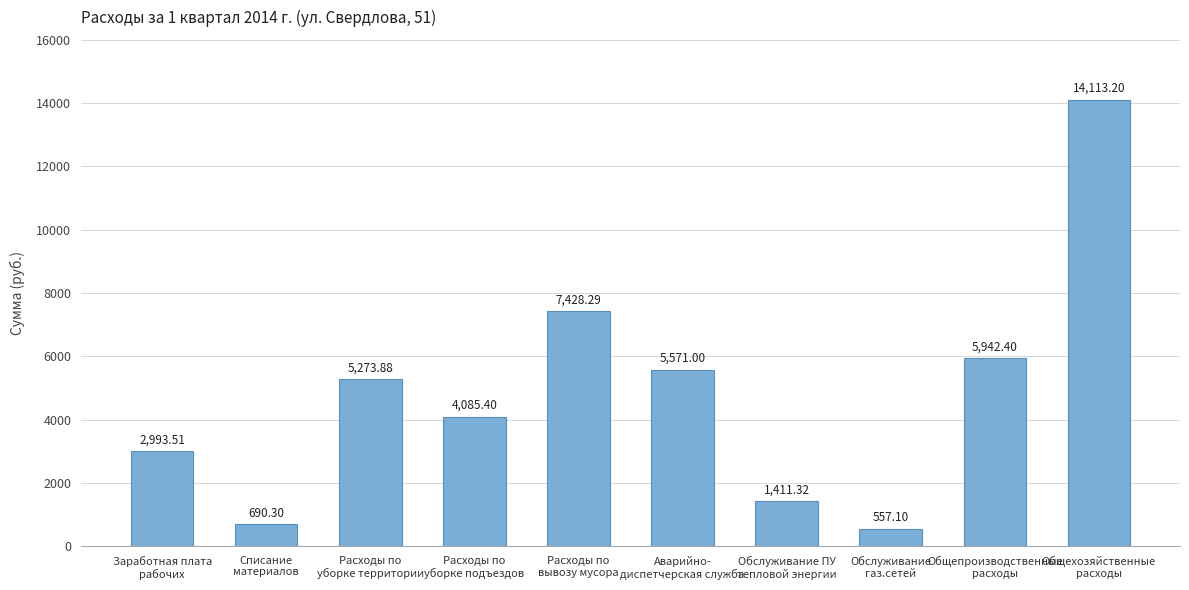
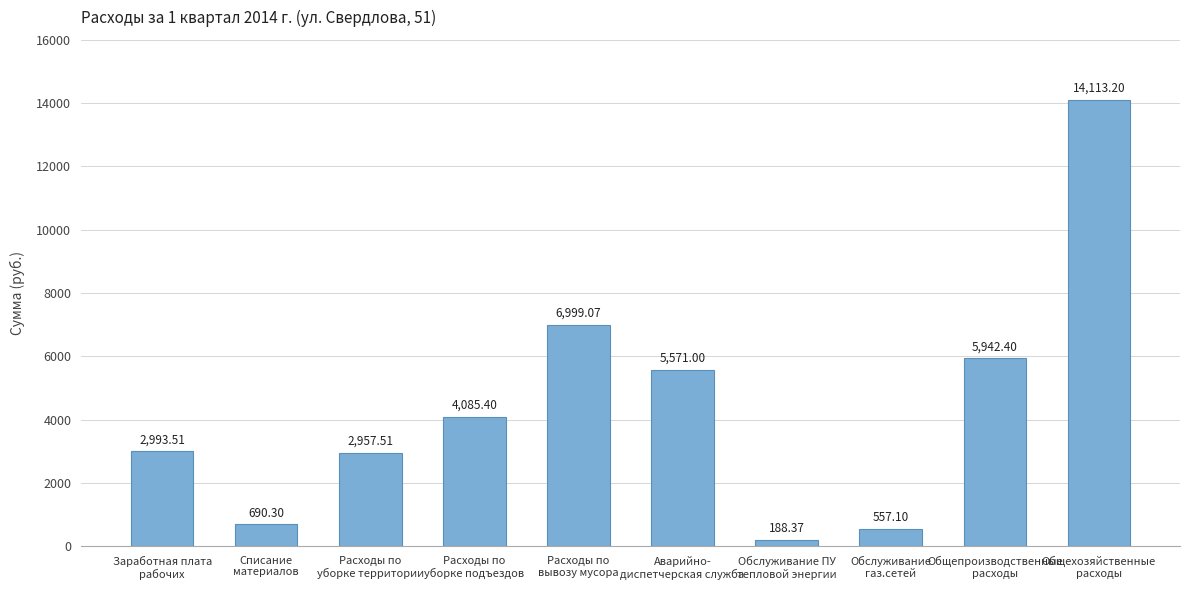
Расходы по уборке территории: 5,273.88 -> 2,957.51
Расходы по вывозу мусора: 7,428.29 -> 6,999.07
Обслуживание ПУ тепловой энергии: 1,411.32 -> 188.37
